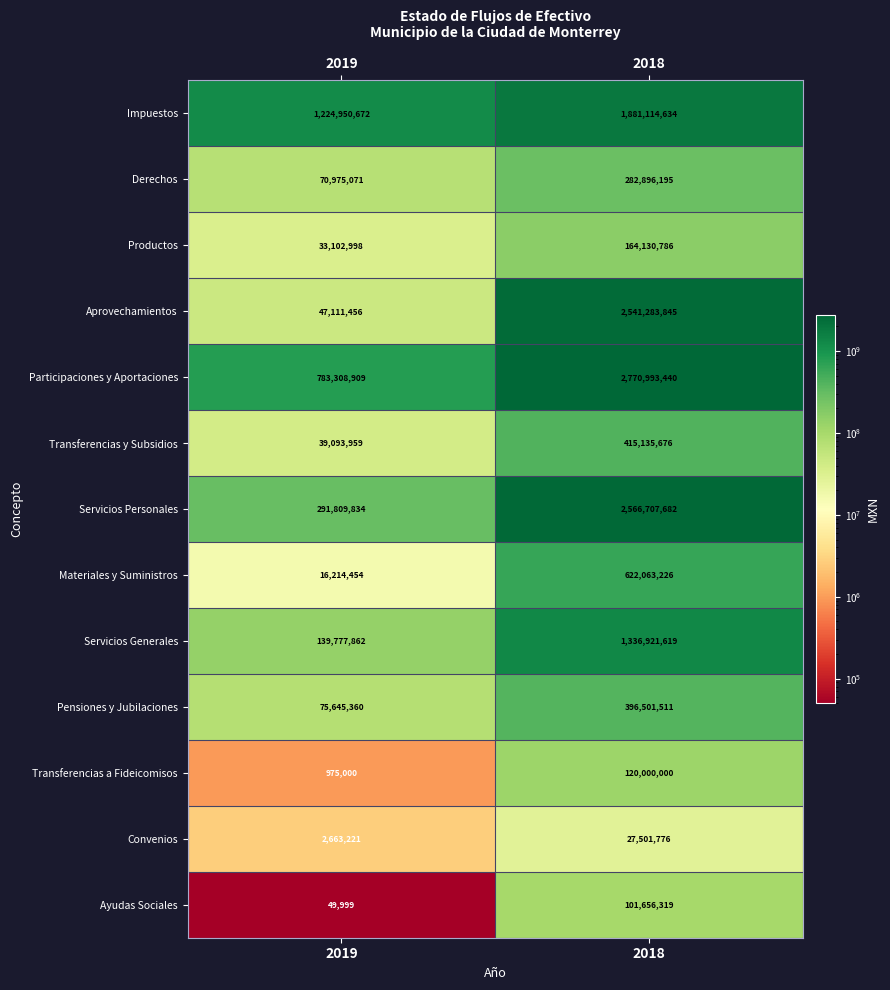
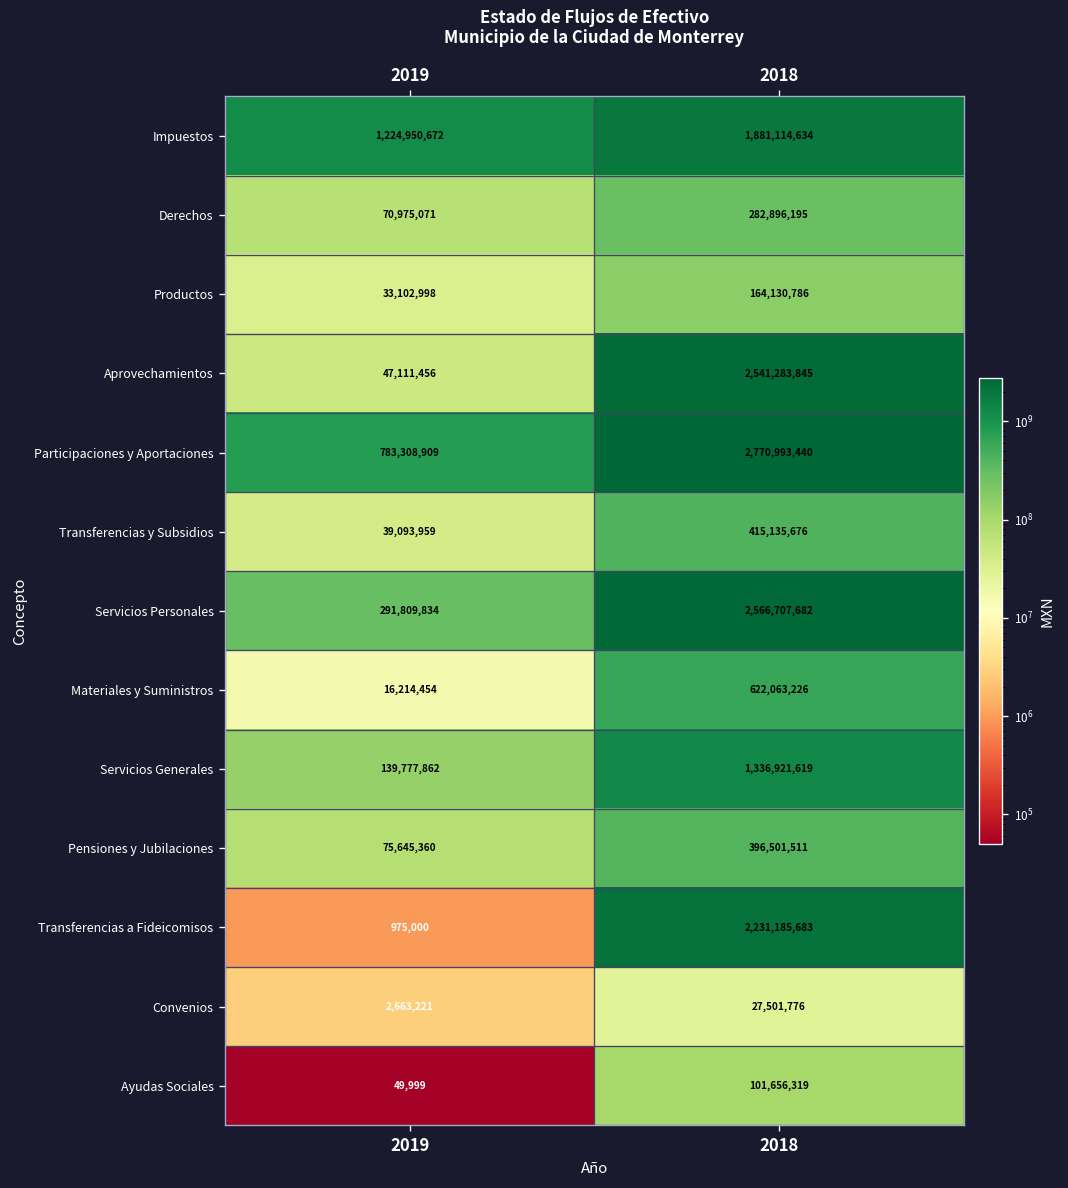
Transferencias a Fideicomisos, 2018: 120,000,000 -> 2,231,185,683
